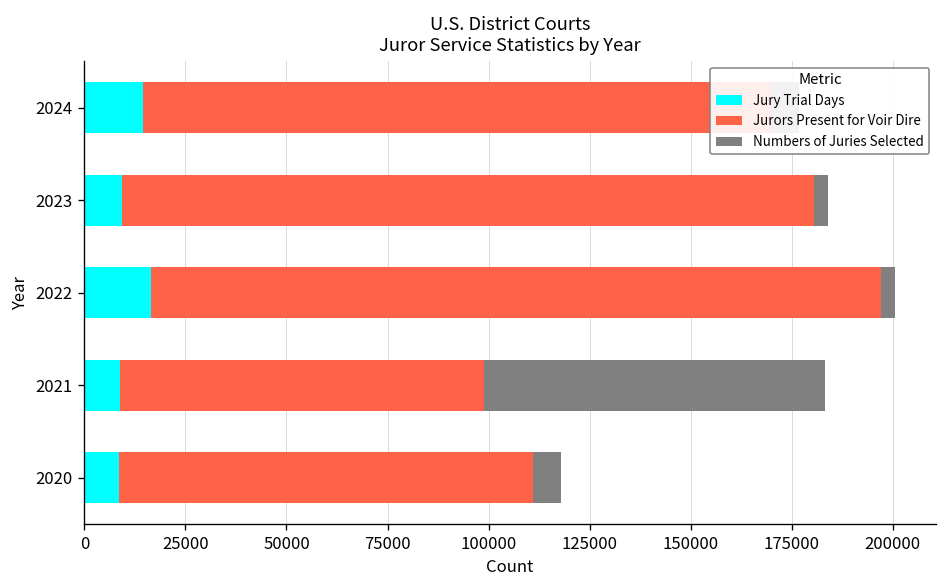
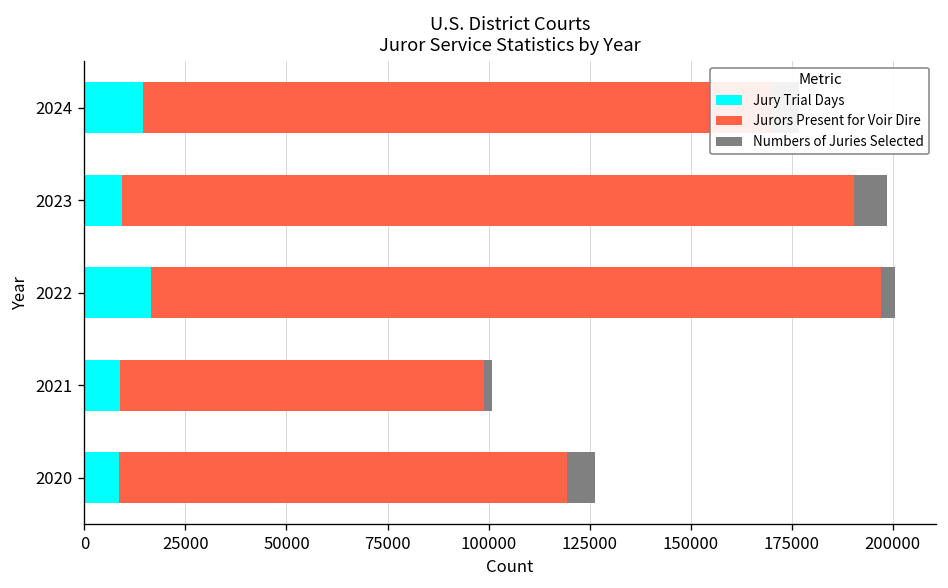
Jurors Present for Voir Dire, 2023: 171000 -> 181000
Numbers of Juries Selected, 2023: 4000 -> 8000
Numbers of Juries Selected, 2021: 84000 -> 2000
Jurors Present for Voir Dire, 2020: 103000 -> 111000
